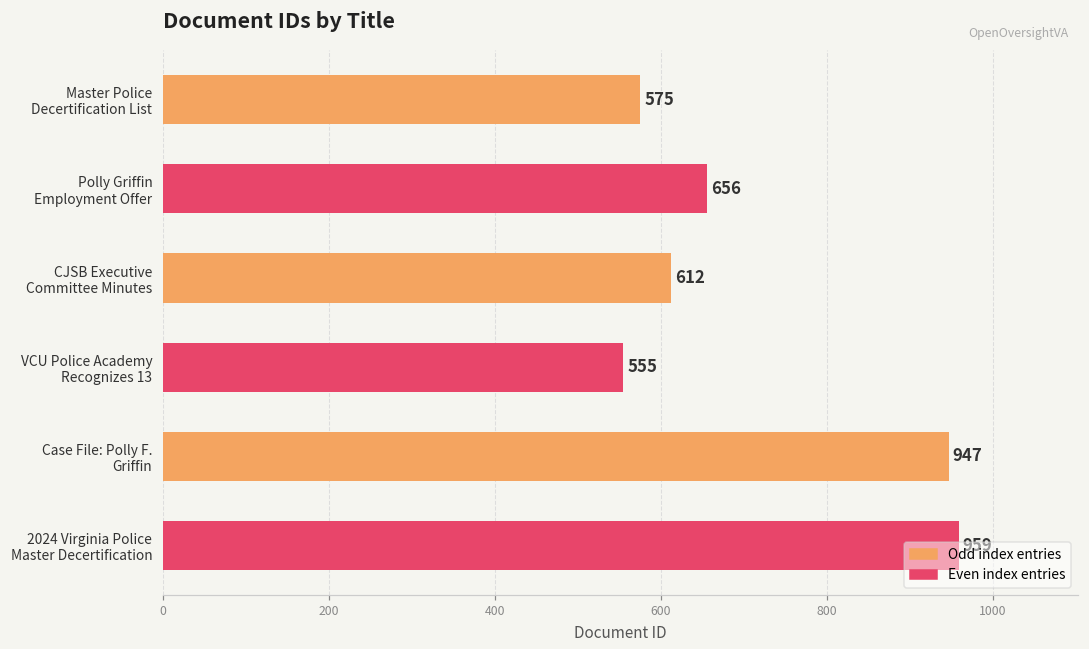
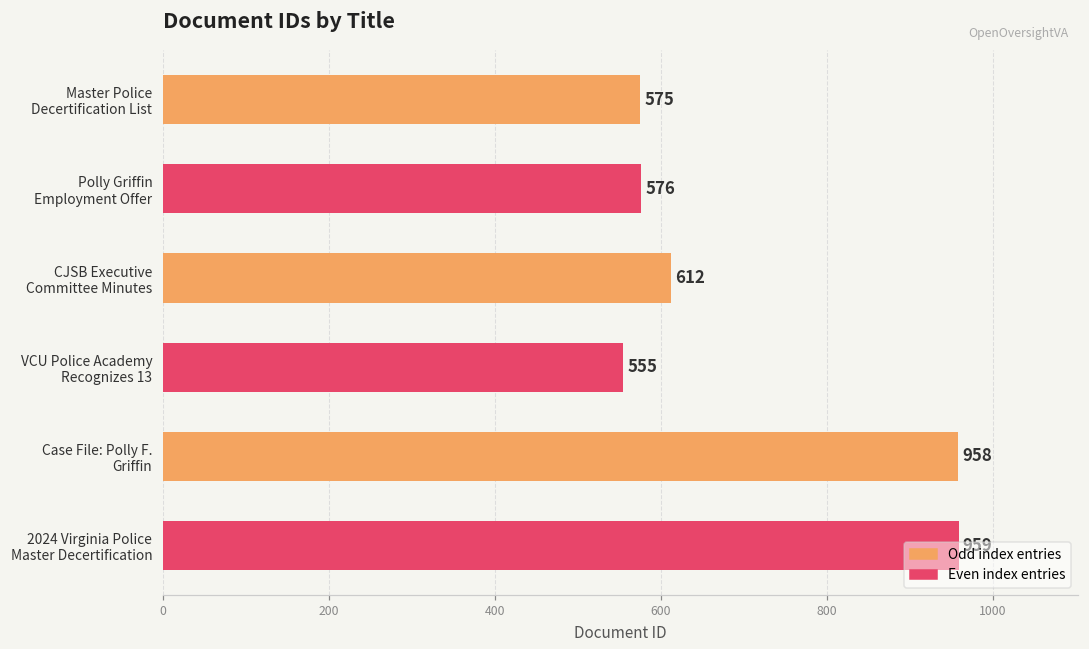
Polly Griffin Employment Offer: 656 -> 576
Case File: Polly F. Griffin: 947 -> 958
